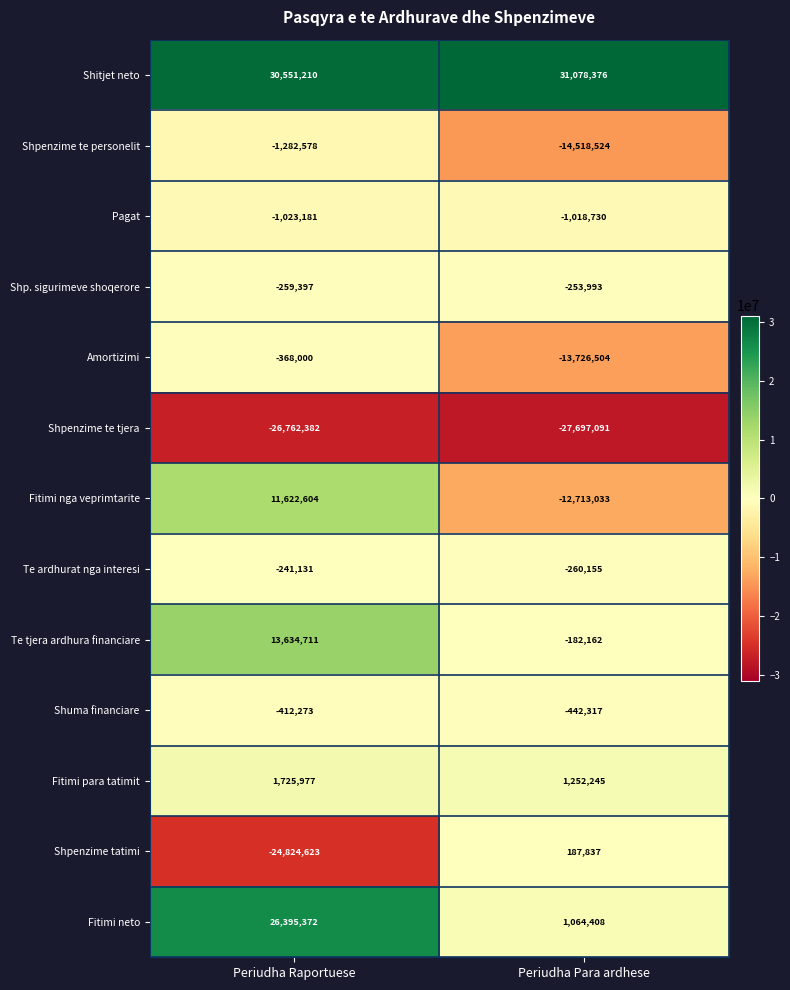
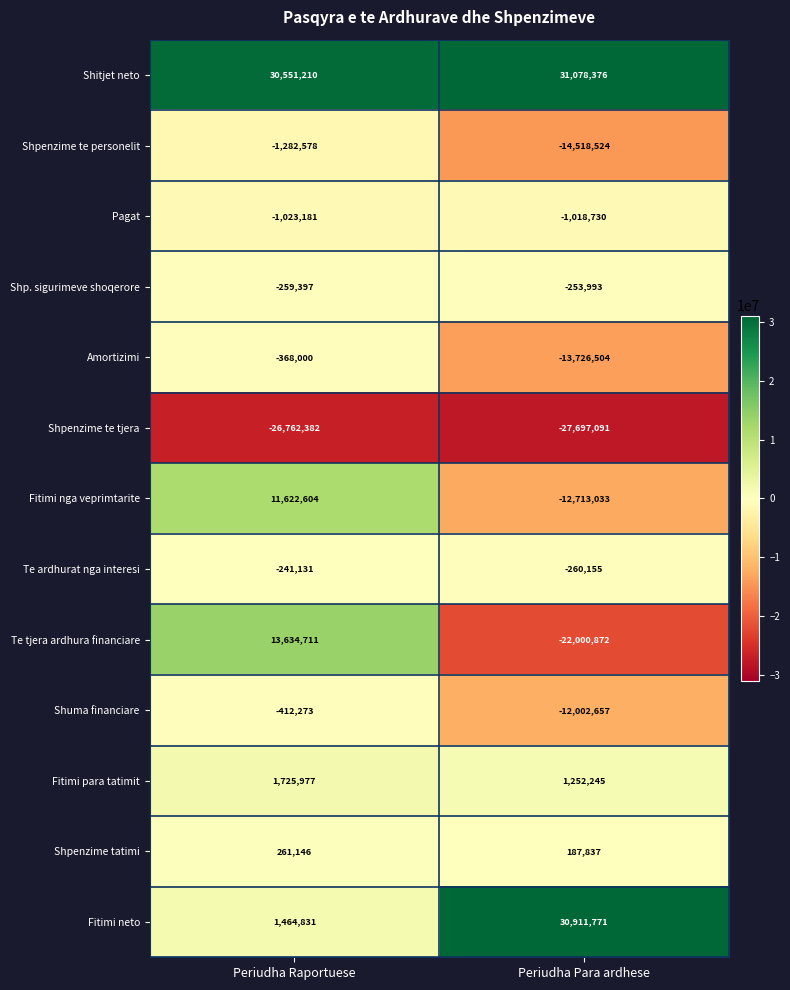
Te tjera ardhura financiare, Periudha Para ardhese: -182,162 -> -22,000,872
Shuma financiare, Periudha Para ardhese: -442,317 -> -12,002,657
Shpenzime tatimi, Periudha Raportuese: -24,824,623 -> 261,146
Fitimi neto, Periudha Raportuese: 26,395,372 -> 1,464,831
Fitimi neto, Periudha Para ardhese: 1,064,408 -> 30,911,771
